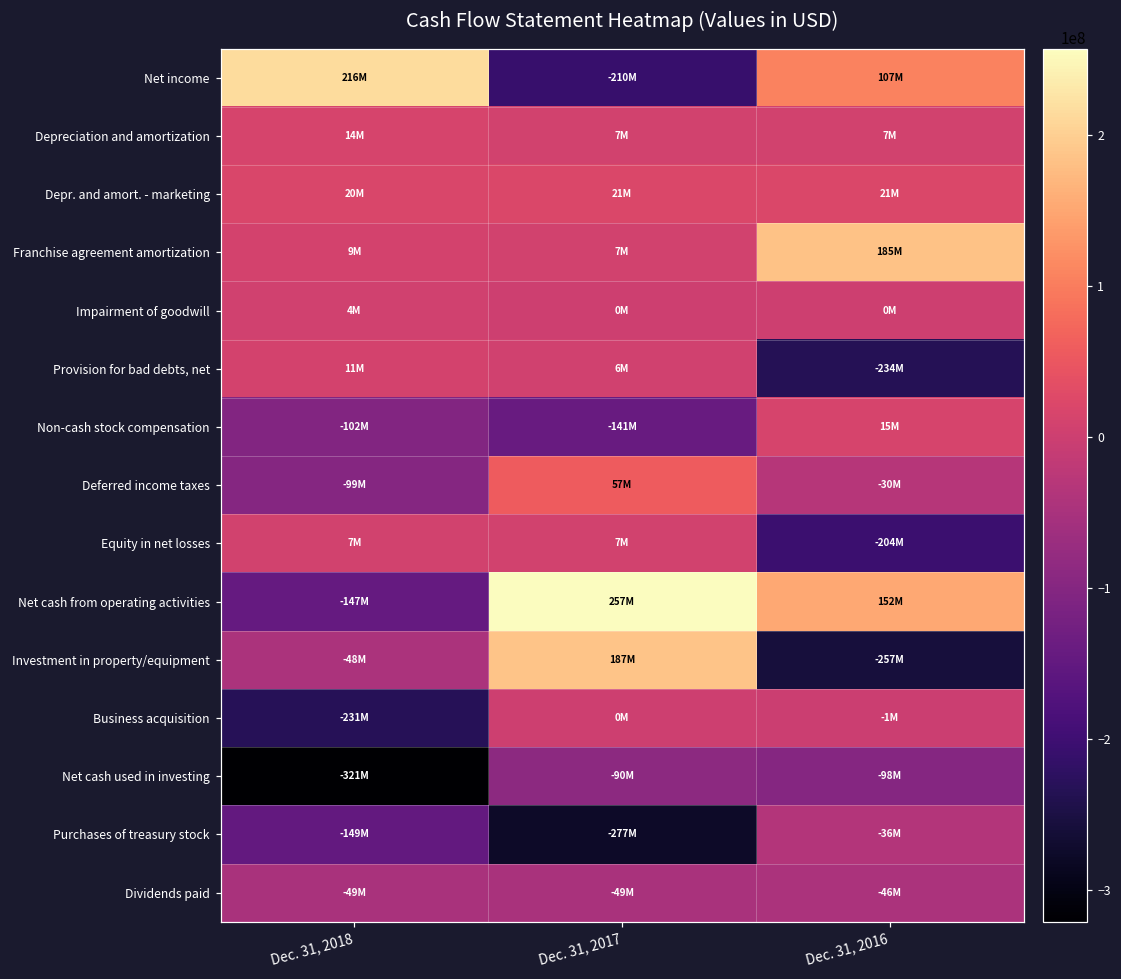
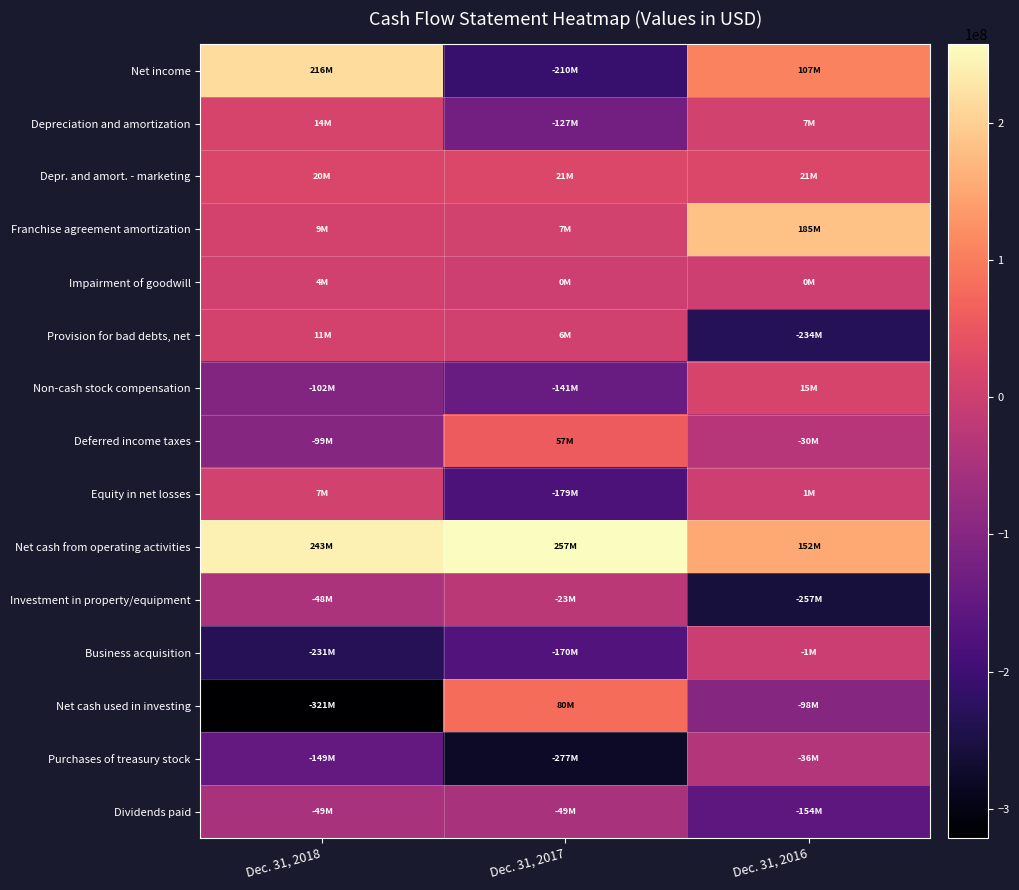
Depreciation and amortization, Dec. 31, 2017: 7M -> -127M
Equity in net losses, Dec. 31, 2017: 7M -> -179M
Equity in net losses, Dec. 31, 2016: -204M -> 1M
Net cash from operating activities, Dec. 31, 2018: -147M -> 243M
Investment in property/equipment, Dec. 31, 2017: 187M -> -23M
Business acquisition, Dec. 31, 2017: 0M -> -170M
Net cash used in investing, Dec. 31, 2017: -90M -> 80M
Dividends paid, Dec. 31, 2016: -46M -> -154M
